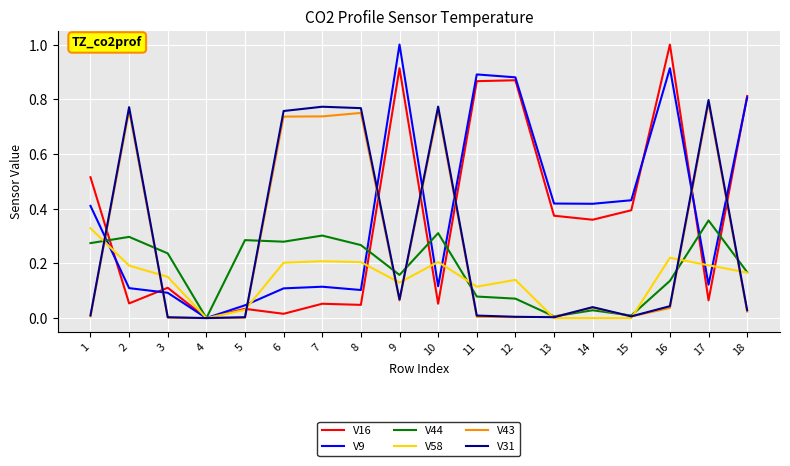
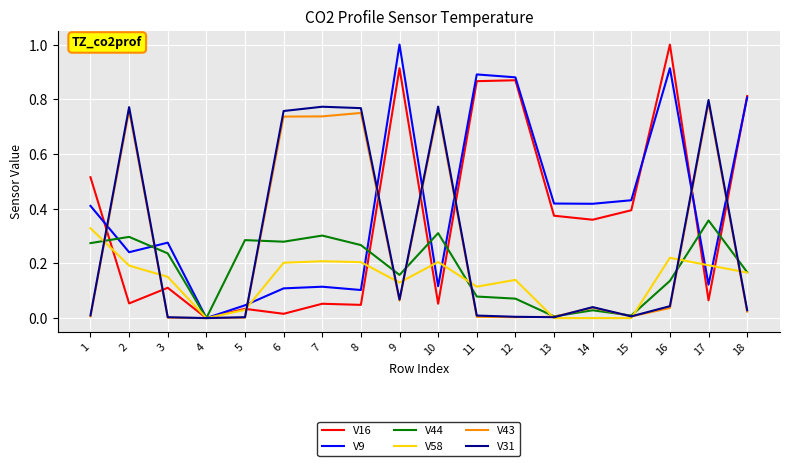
V9, 2: 0.11 -> 0.24
V9, 3: 0.09 -> 0.28
